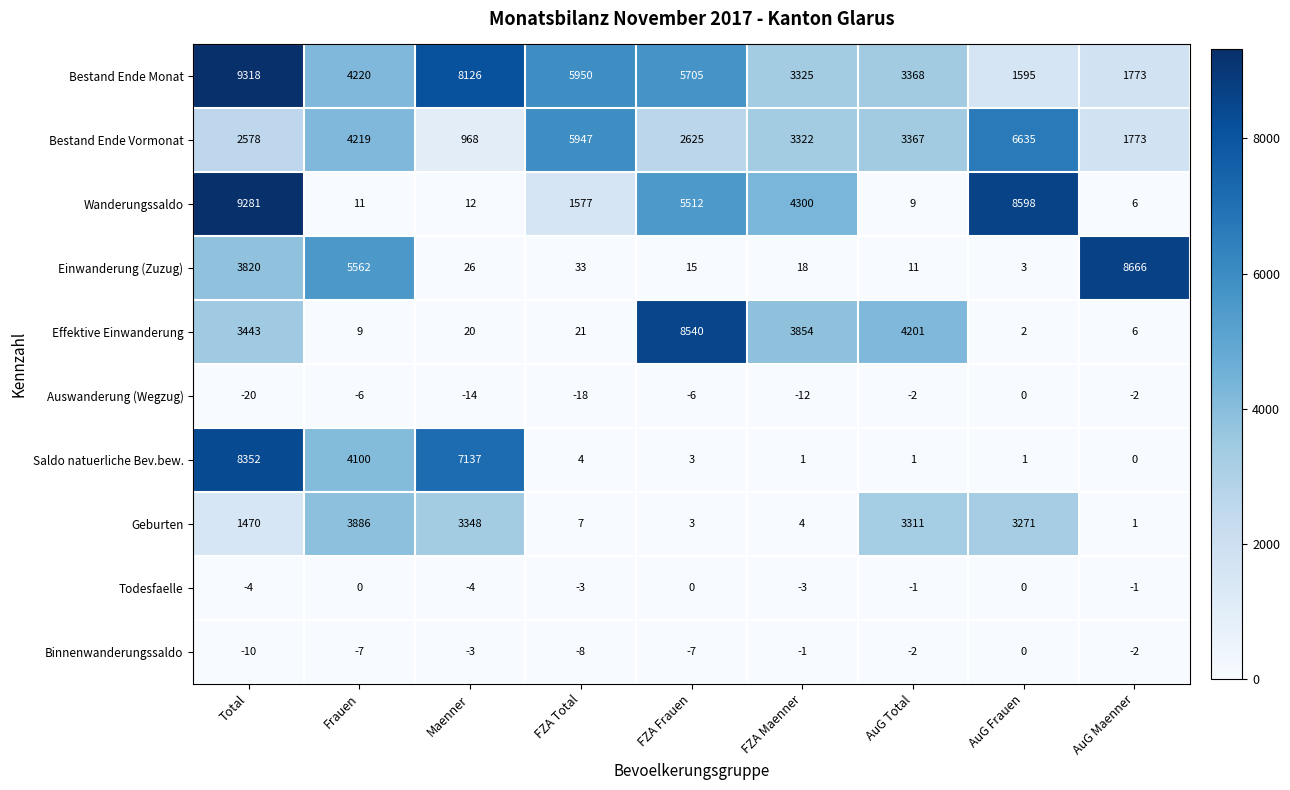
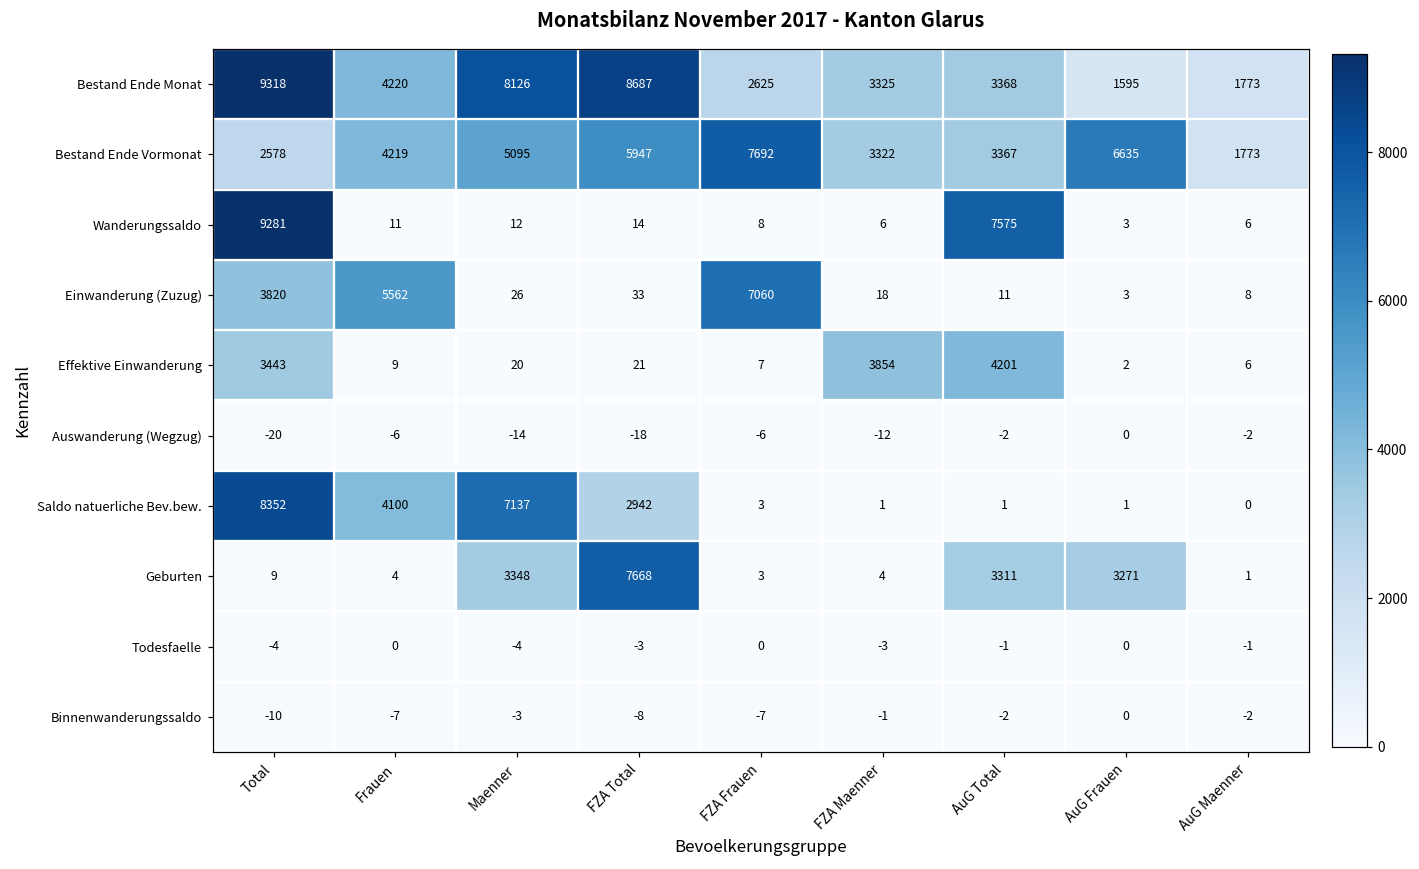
Bestand Ende Monat, FZA Total: 5950 -> 8687
Bestand Ende Monat, FZA Frauen: 5705 -> 2625
Bestand Ende Vormonat, Maenner: 968 -> 5095
Bestand Ende Vormonat, FZA Frauen: 2625 -> 7692
Wanderungssaldo, FZA Total: 1577 -> 14
Wanderungssaldo, FZA Frauen: 5512 -> 8
Wanderungssaldo, FZA Maenner: 4300 -> 6
Wanderungssaldo, AuG Total: 9 -> 7575
Wanderungssaldo, AuG Frauen: 8598 -> 3
Einwanderung (Zuzug), FZA Frauen: 15 -> 7060
Einwanderung (Zuzug), AuG Maenner: 8666 -> 8
Effektive Einwanderung, FZA Frauen: 8540 -> 7
Saldo natuerliche Bev.bew., FZA Total: 4 -> 2942
Geburten, Total: 1470 -> 9
Geburten, Frauen: 3886 -> 4
Geburten, FZA Total: 7 -> 7668
